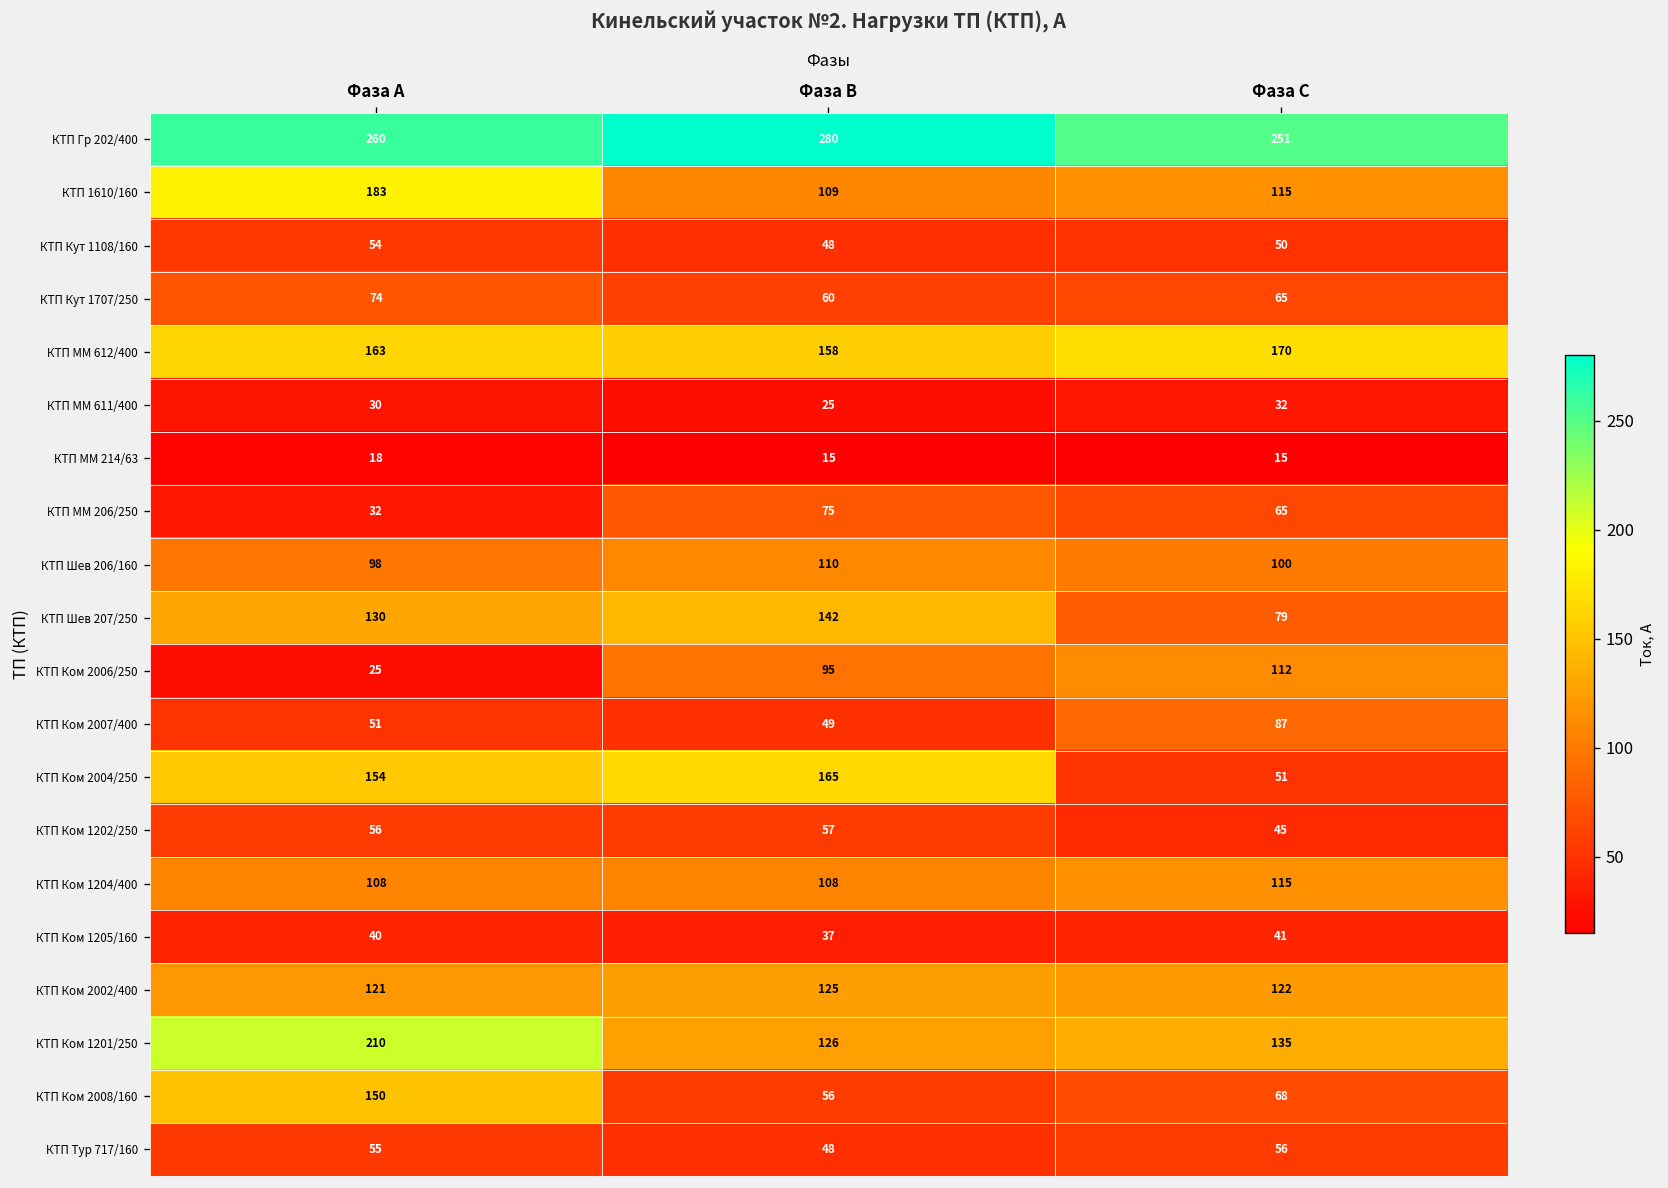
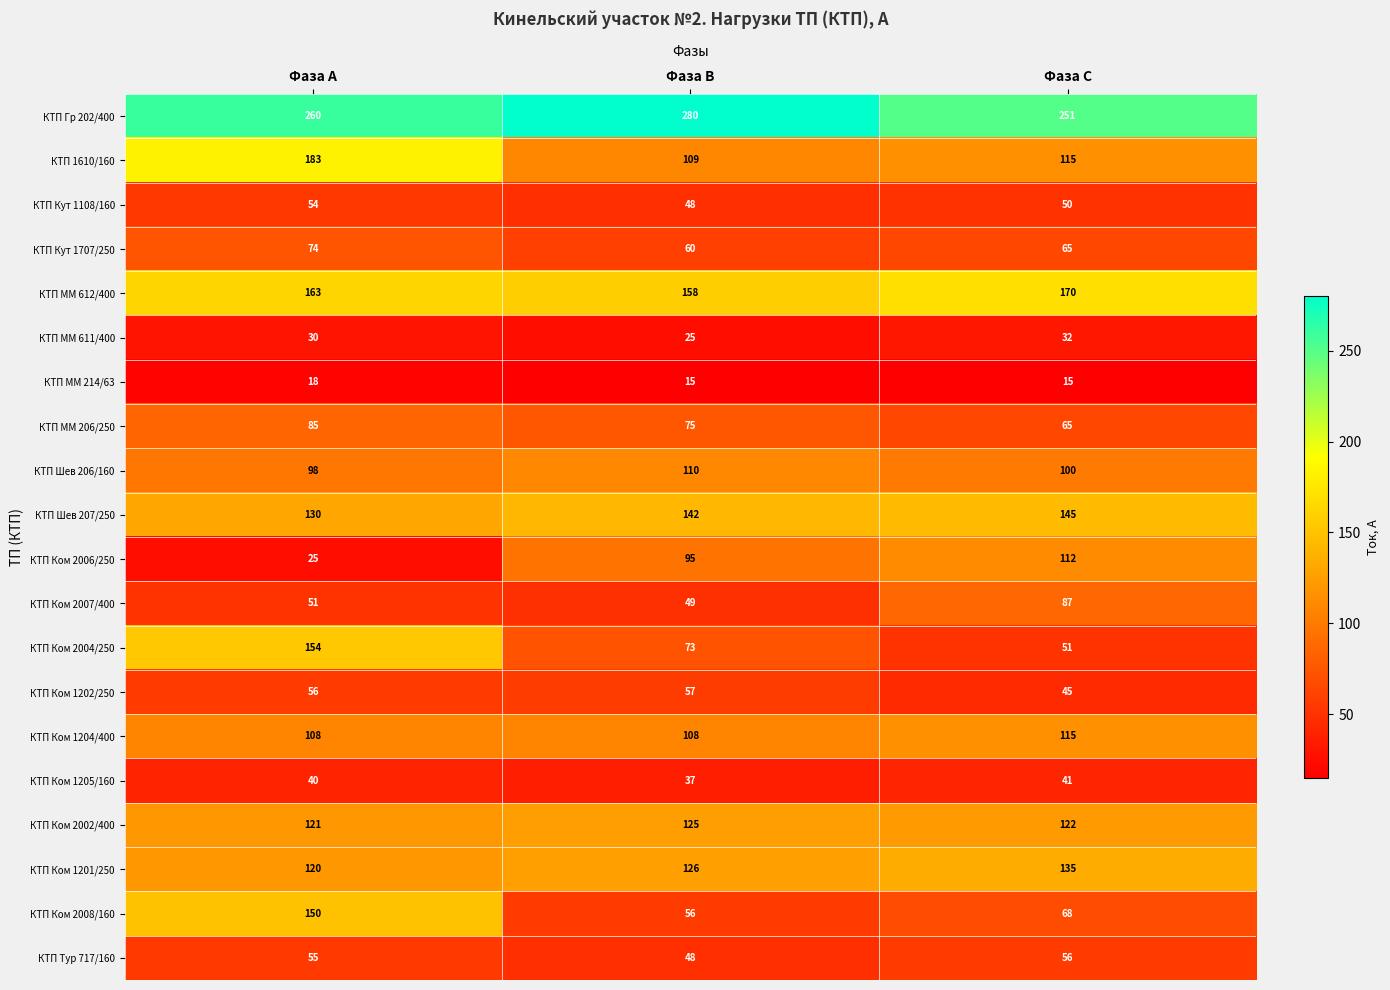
КТП ММ 206/250, Фаза А: 32 -> 85
КТП Шев 207/250, Фаза С: 79 -> 145
КТП Ком 2004/250, Фаза В: 165 -> 73
КТП Ком 1201/250, Фаза А: 210 -> 120
